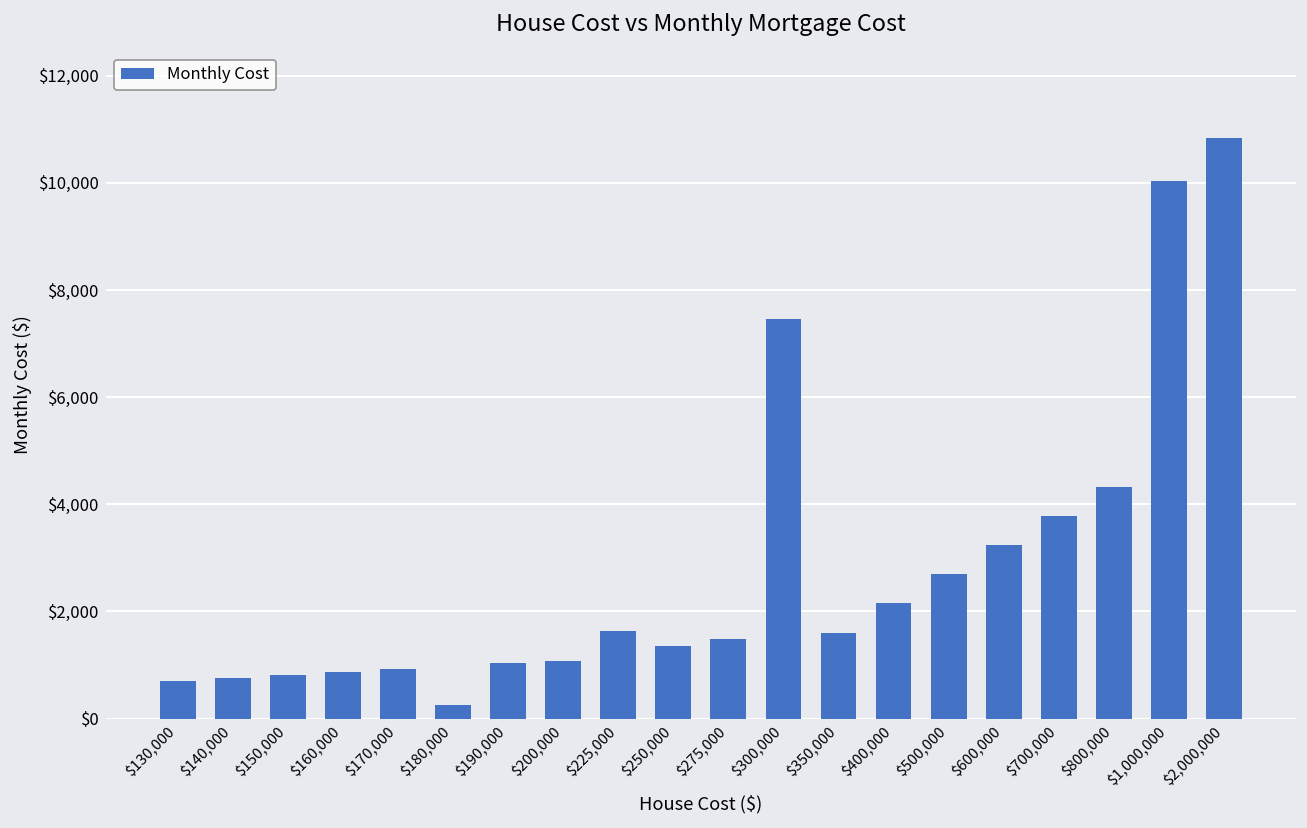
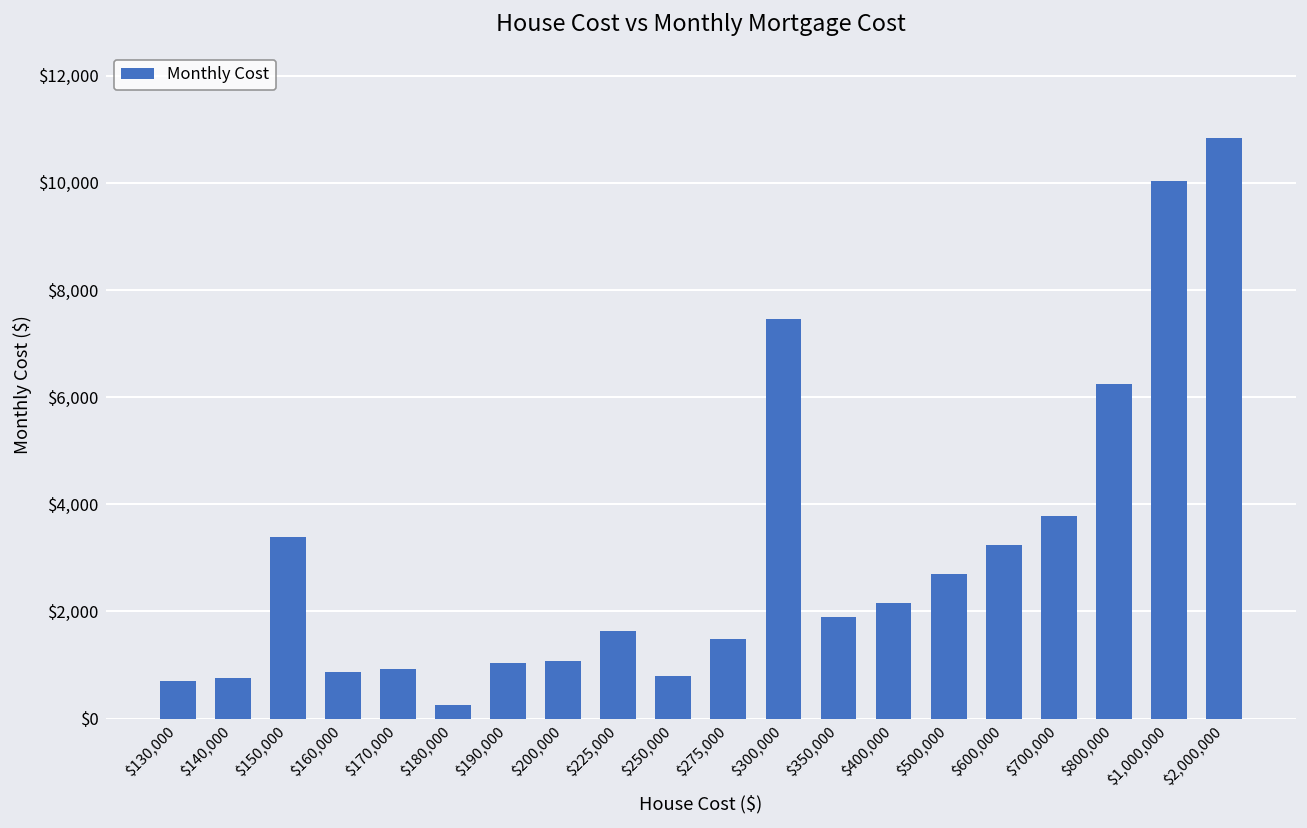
$150,000: $800 -> $3,400
$250,000: $1,400 -> $800
$350,000: $1,600 -> $1,900
$800,000: $4,300 -> $6,300
